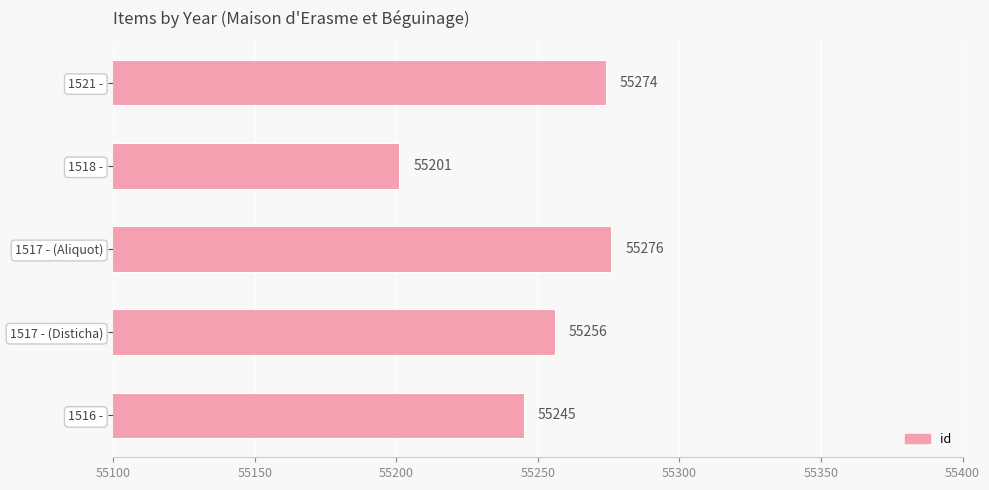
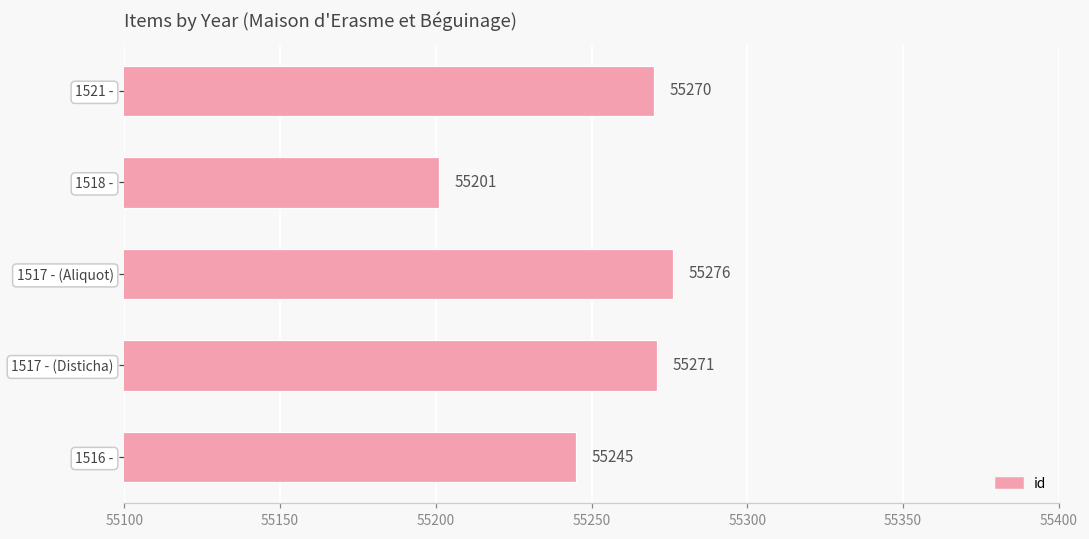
1521 -: 55274 -> 55270
1517 - (Disticha): 55256 -> 55271
